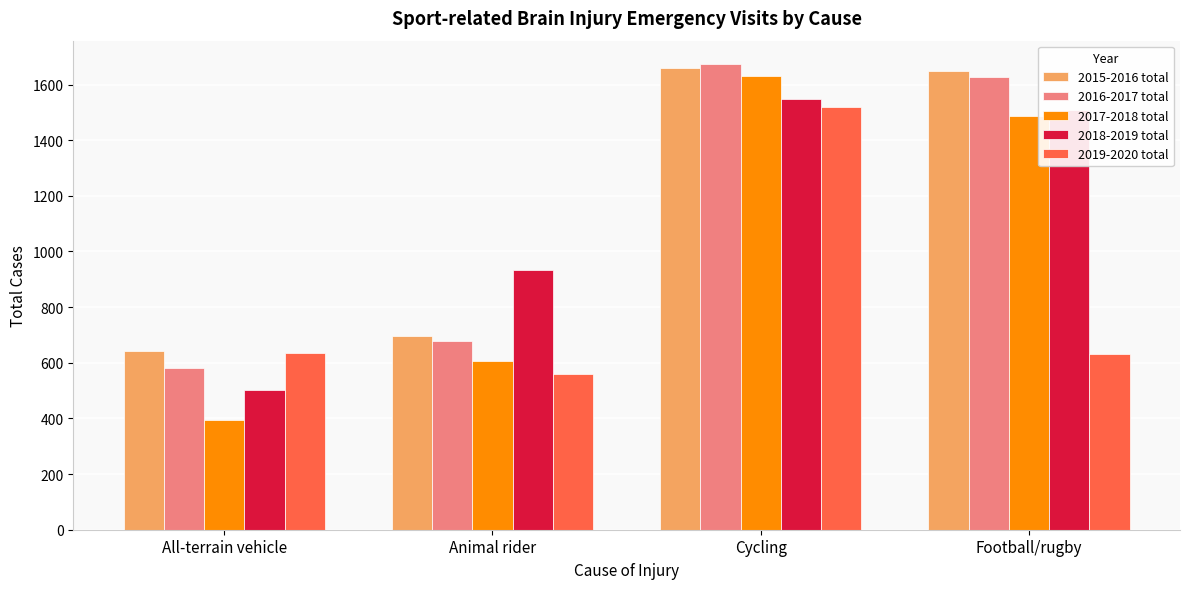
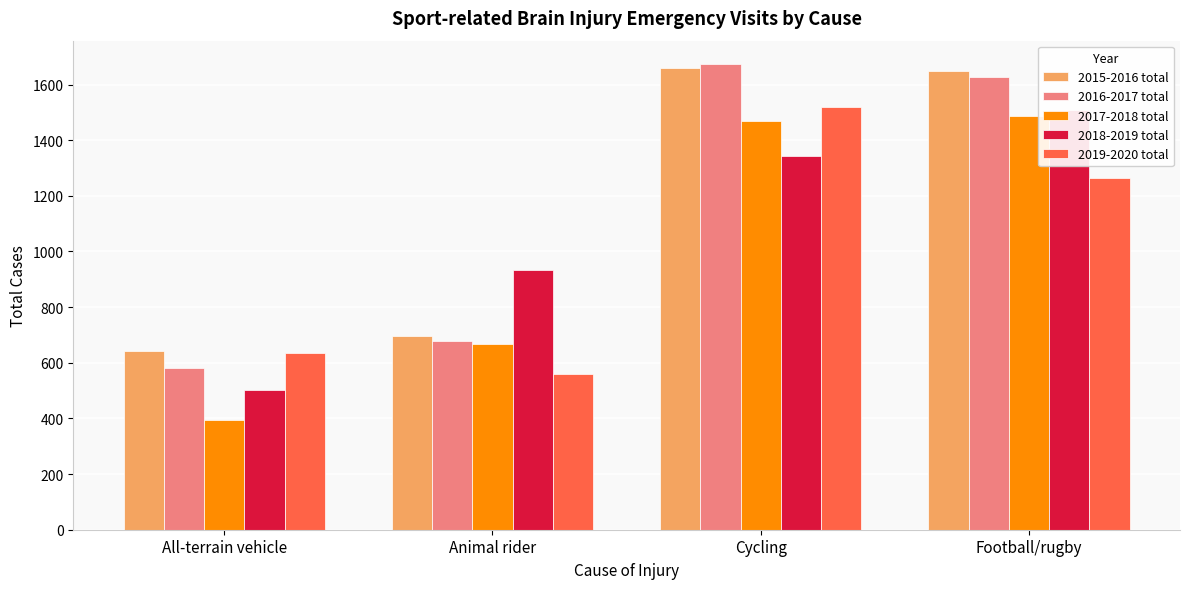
2017-2018 total, Animal rider: 610 -> 670
2017-2018 total, Cycling: 1630 -> 1470
2018-2019 total, Cycling: 1550 -> 1340
2019-2020 total, Football/rugby: 630 -> 1260
